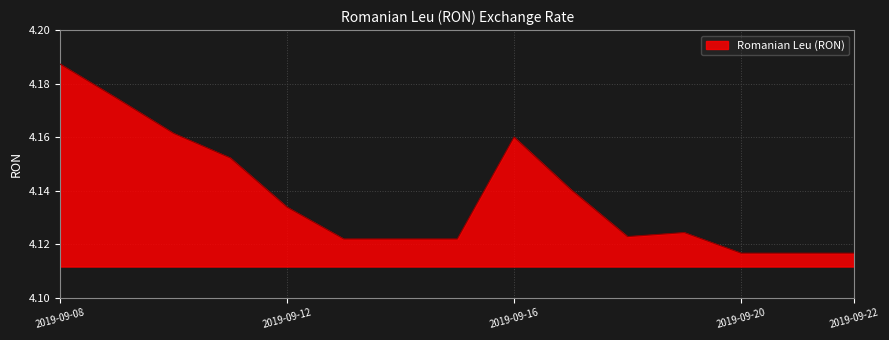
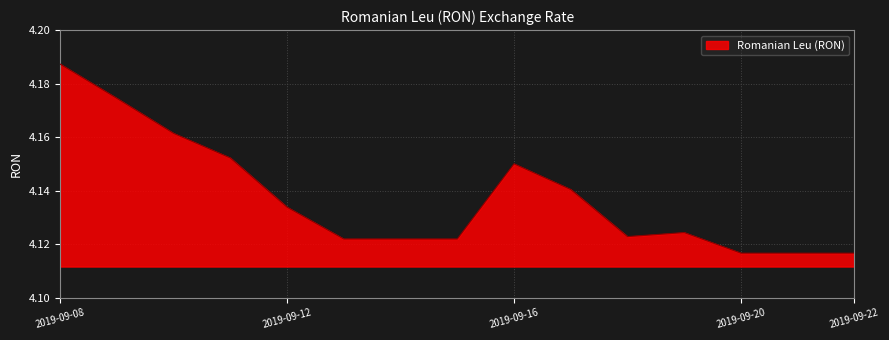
2019-09-16: 4.16 -> 4.15
